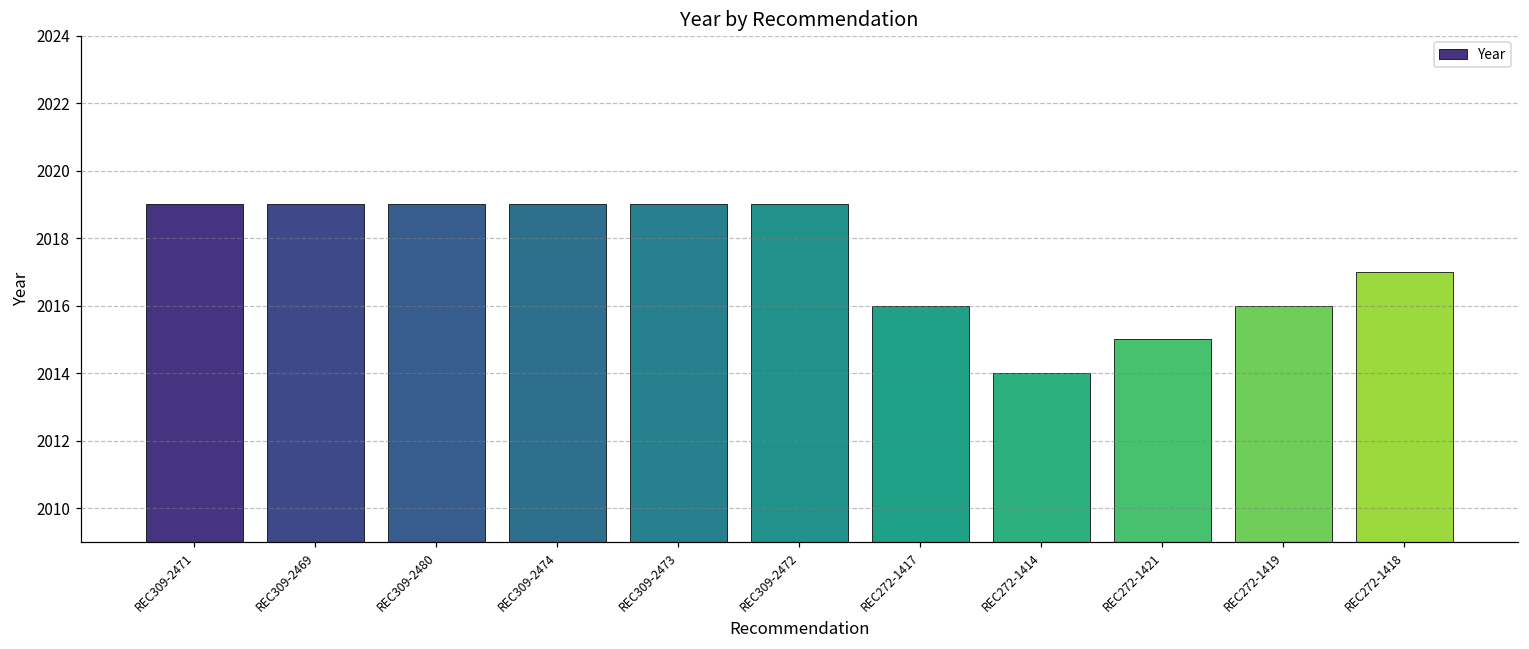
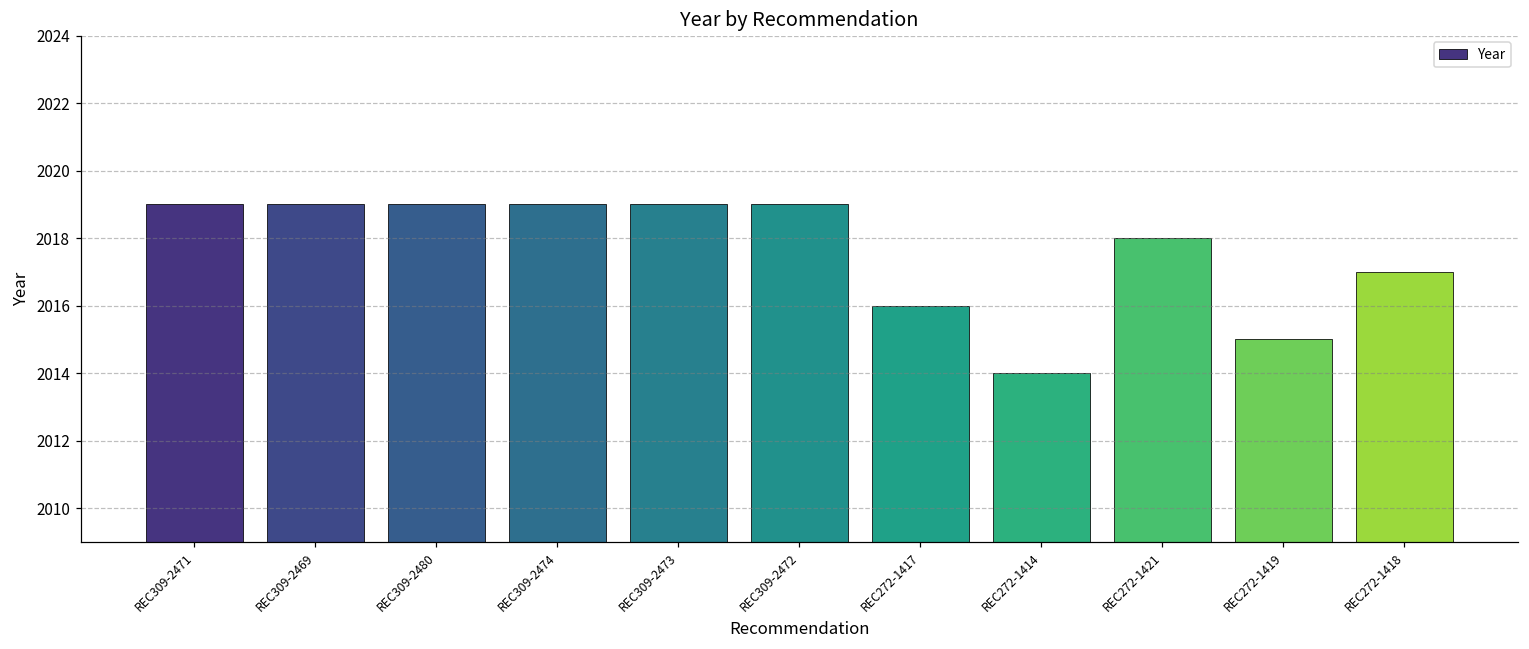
REC272-1421: 2015 -> 2018
REC272-1419: 2016 -> 2015
